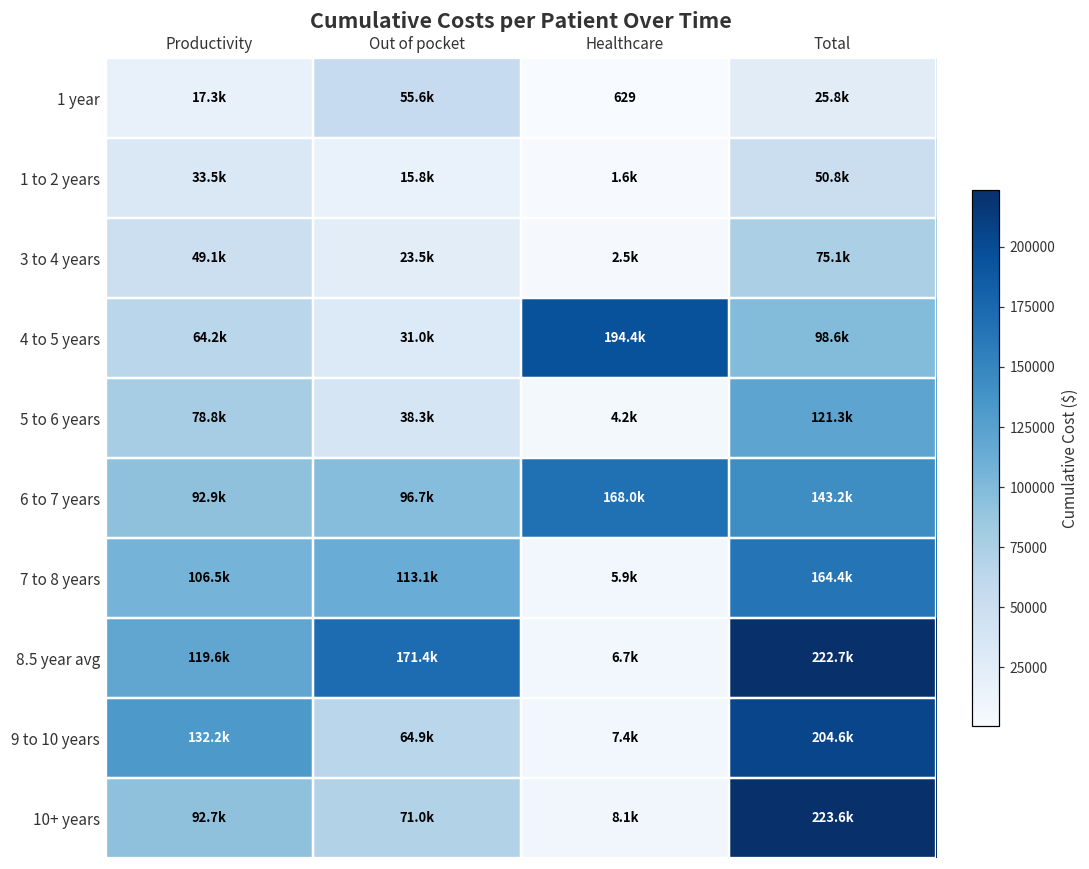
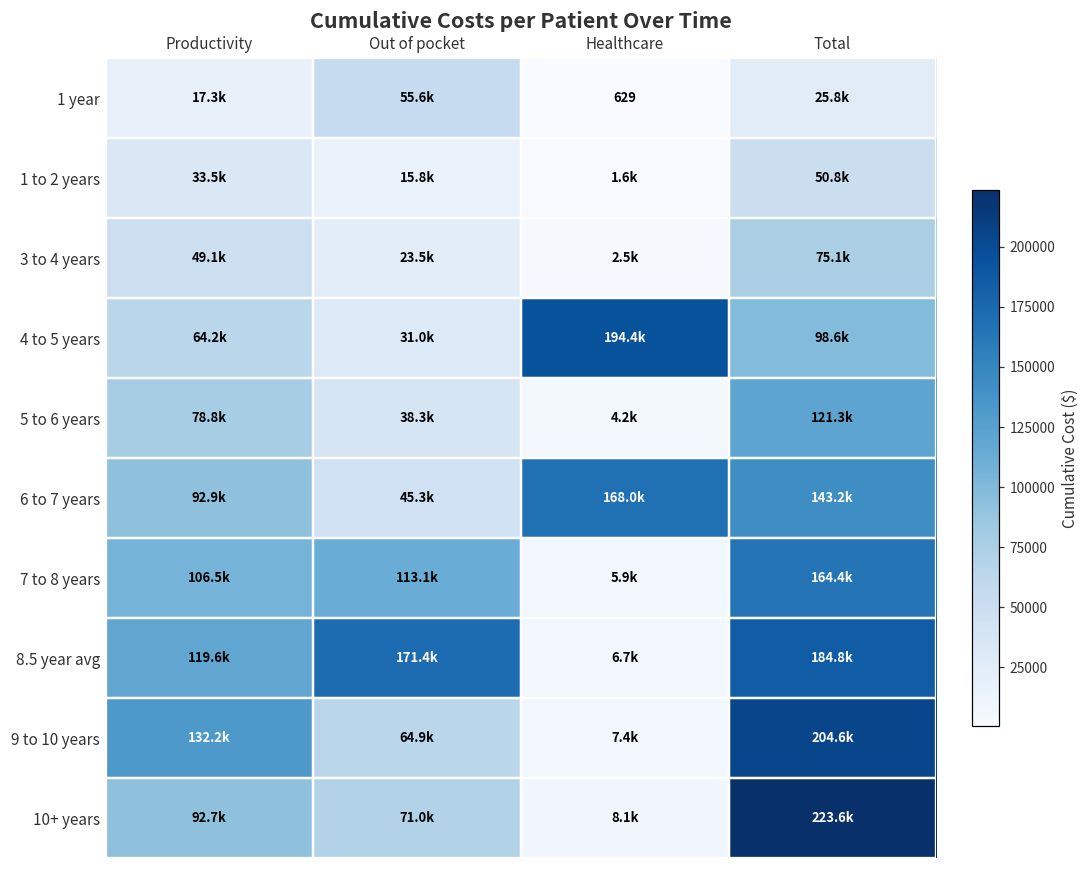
6 to 7 years, Out of pocket: 96.7k -> 45.3k
8.5 year avg, Total: 222.7k -> 184.8k
